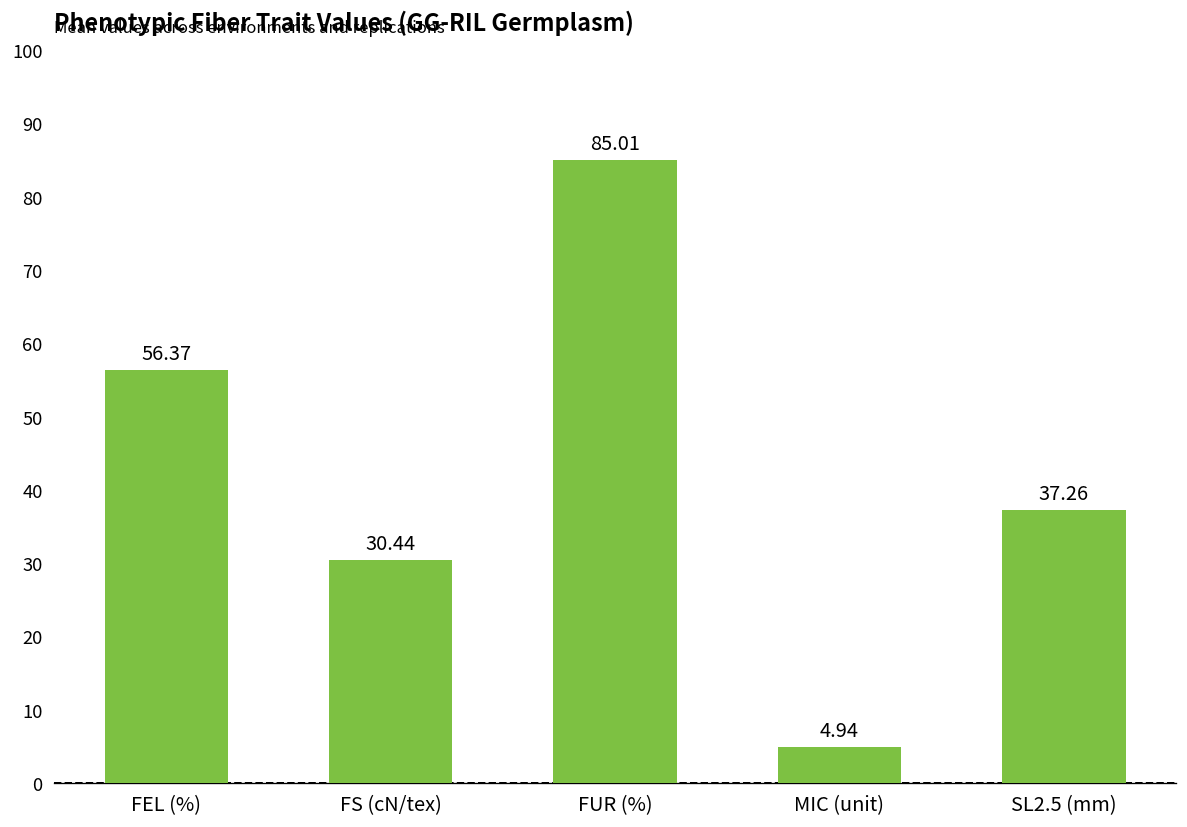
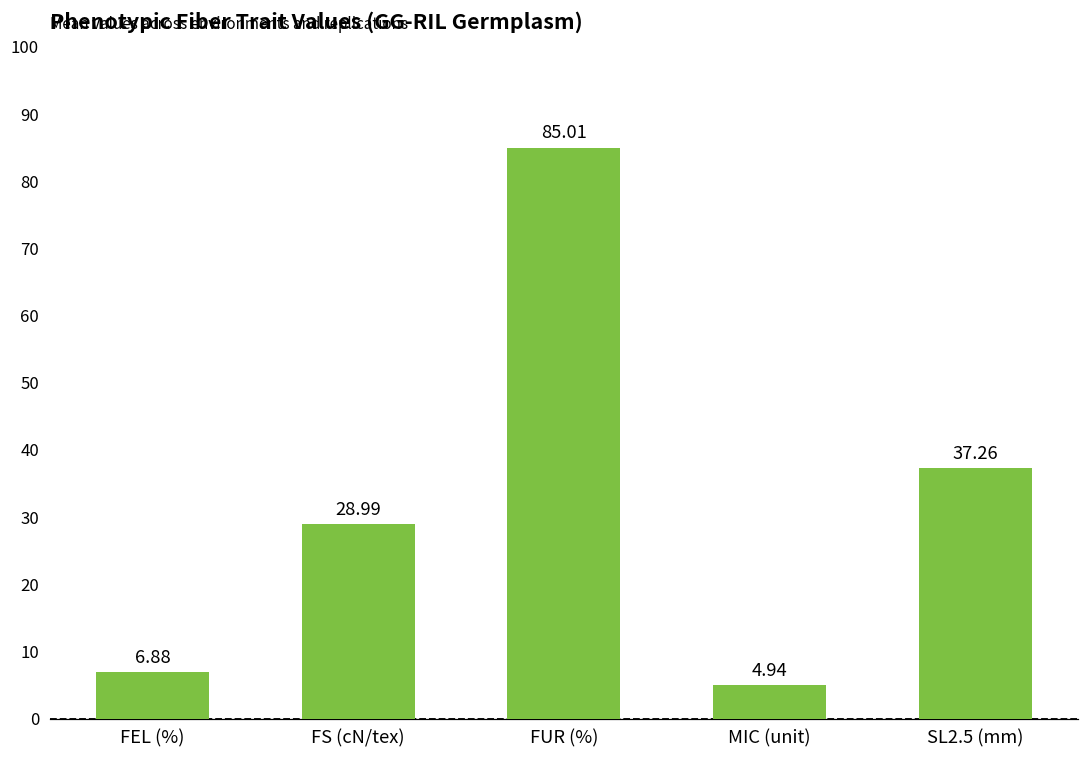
FEL (%): 56.37 -> 6.88
FS (cN/tex): 30.44 -> 28.99
